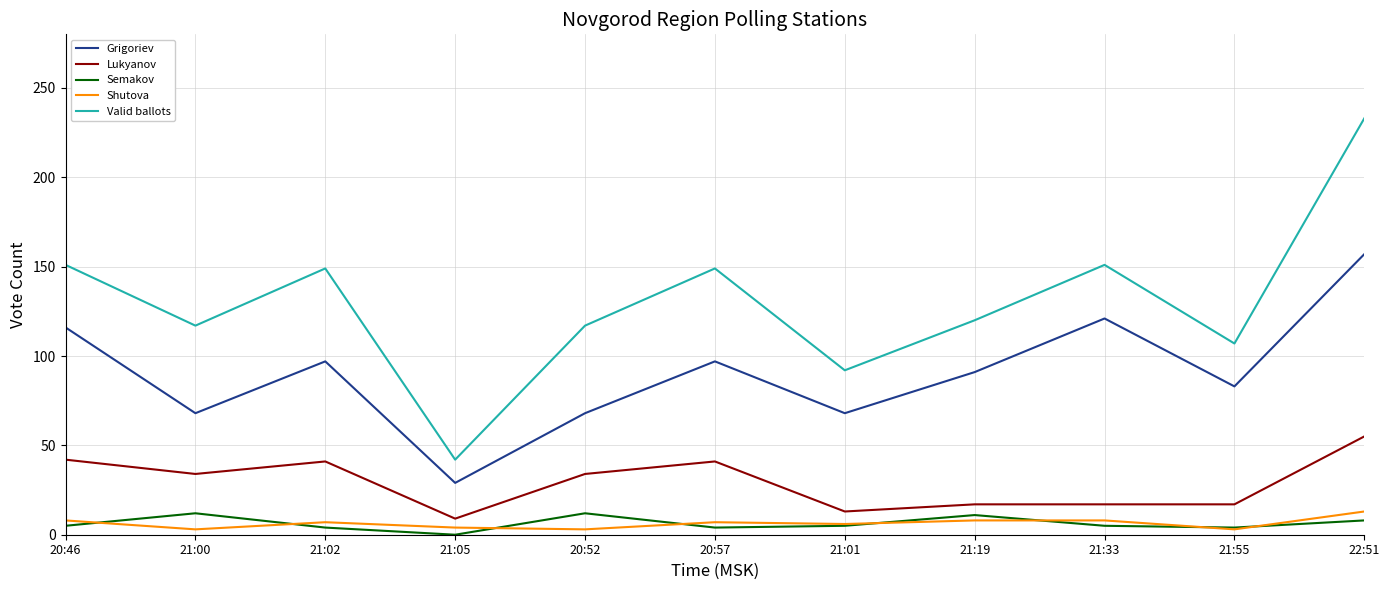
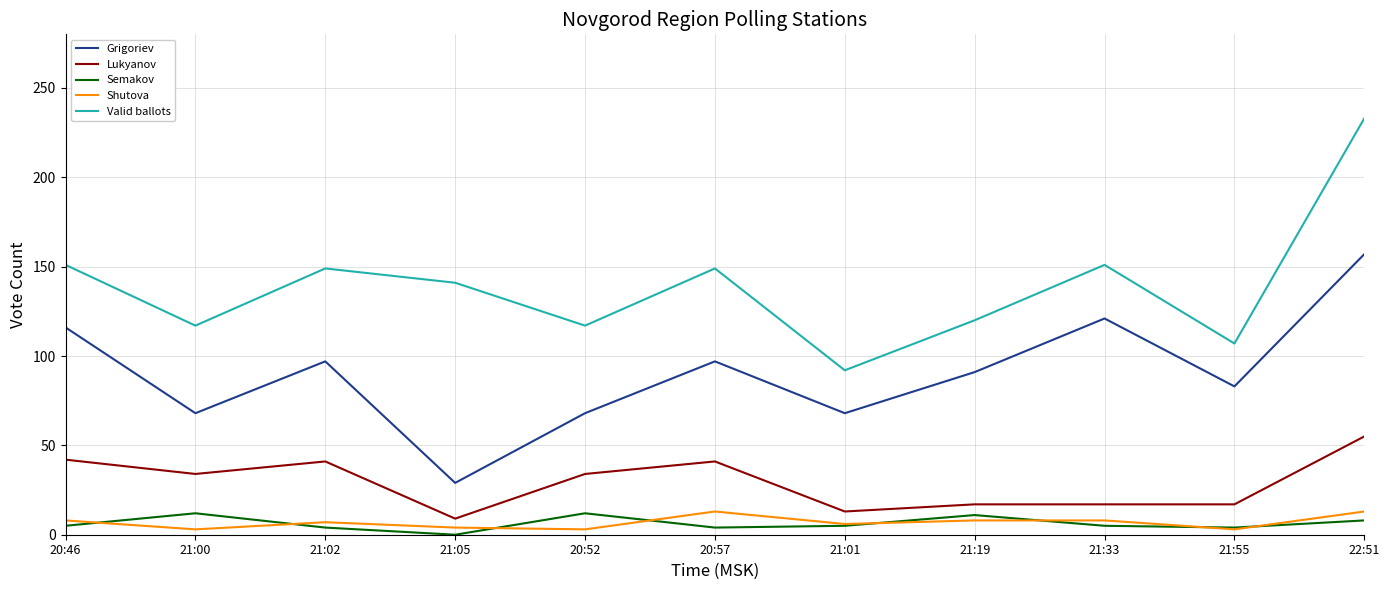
Valid ballots, 21:05: 42 -> 141
Shutova, 20:57: 7 -> 13
